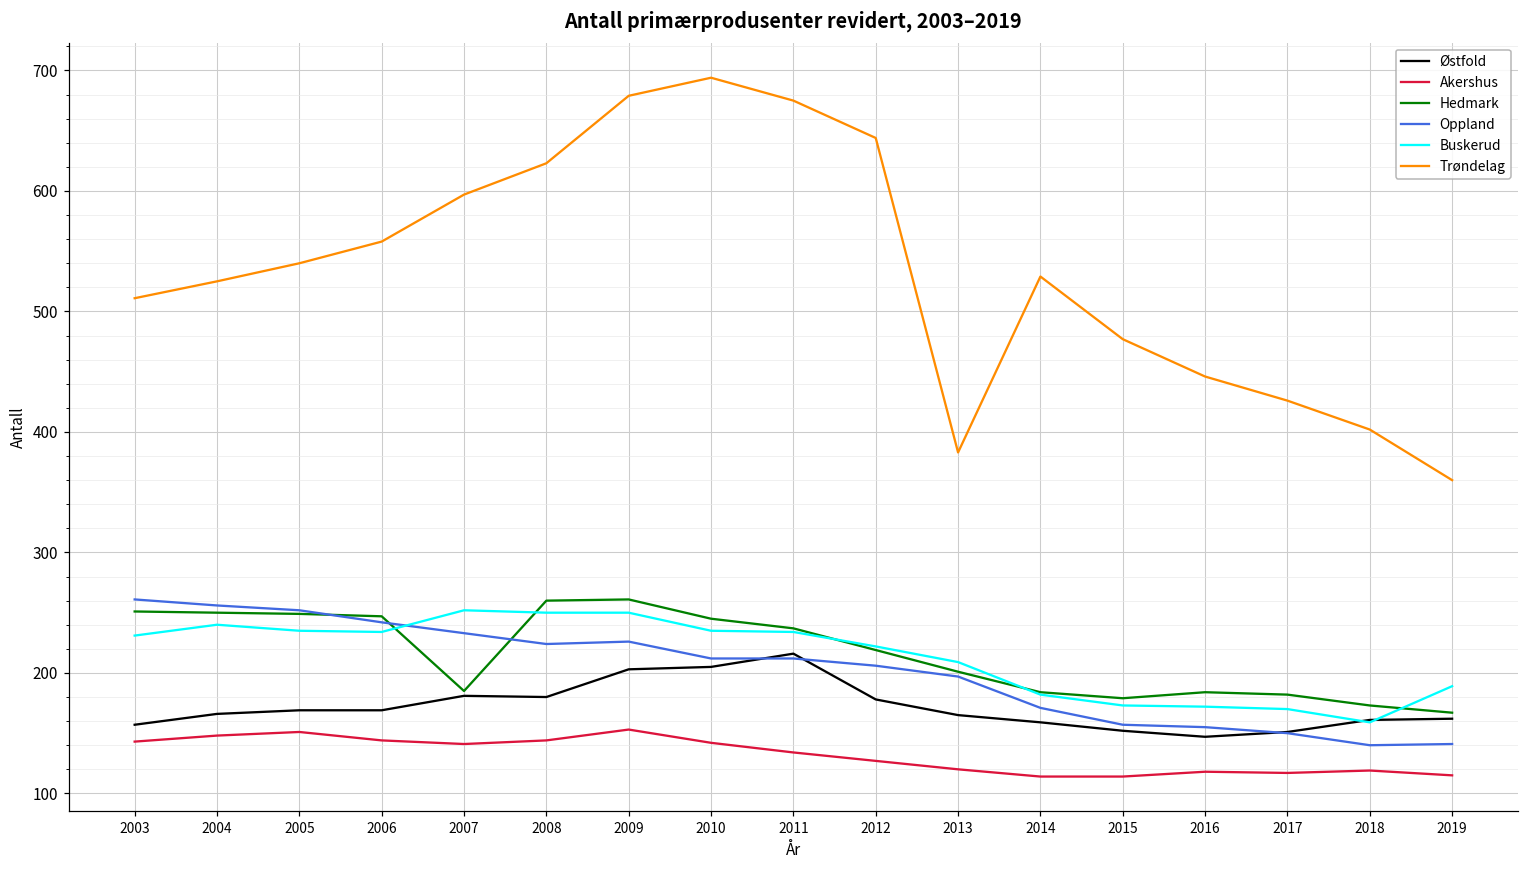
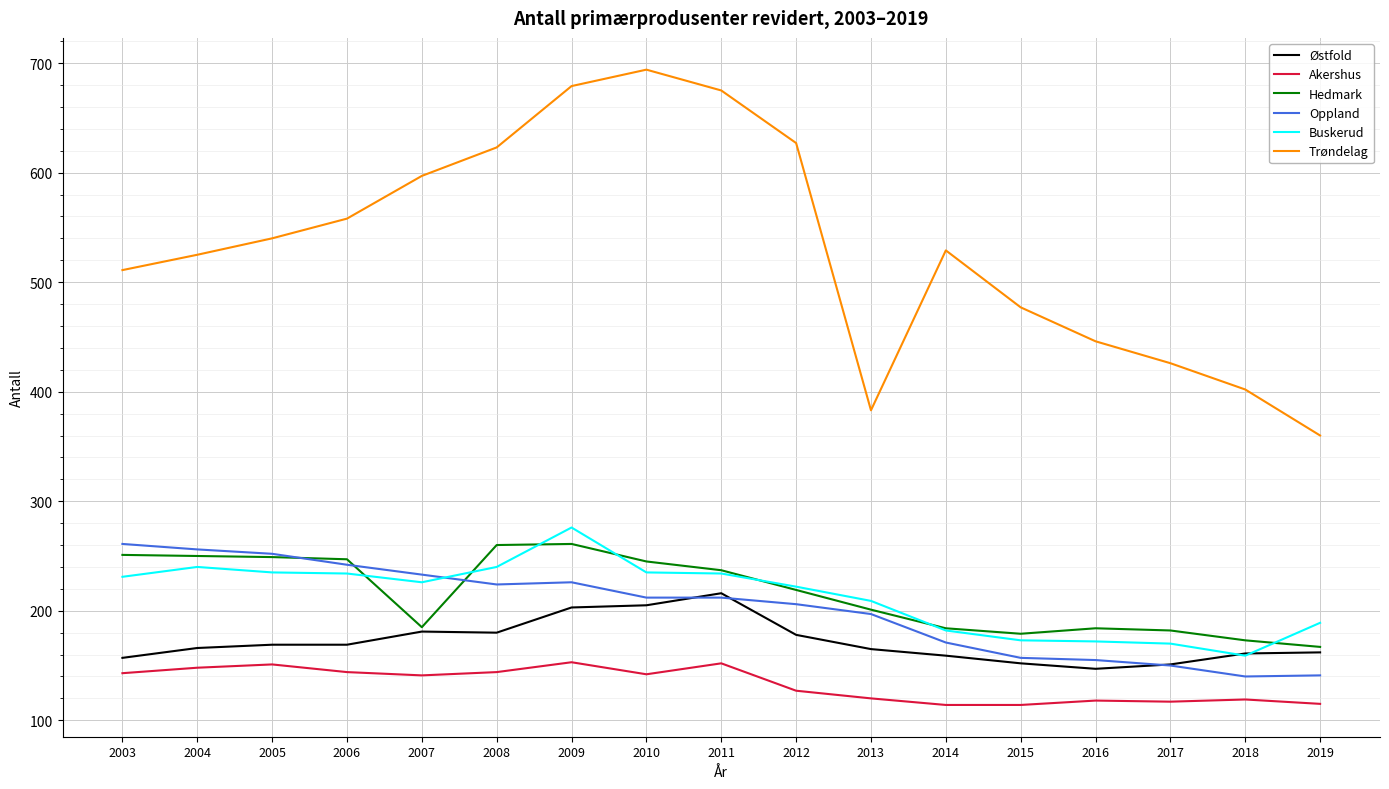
Buskerud, 2007: 252 -> 226
Buskerud, 2008: 250 -> 240
Buskerud, 2009: 250 -> 276
Akershus, 2011: 134 -> 152
Trøndelag, 2012: 644 -> 627
